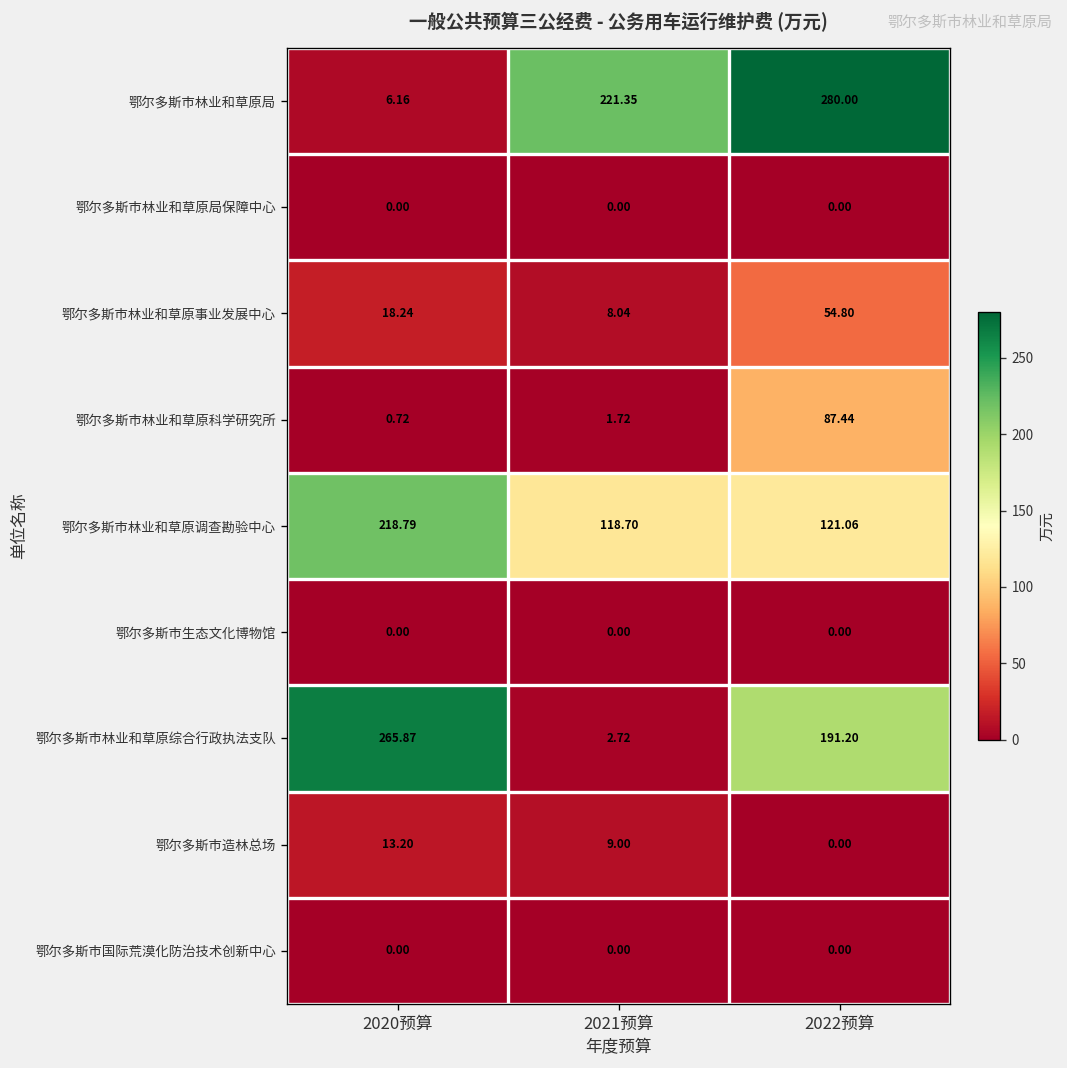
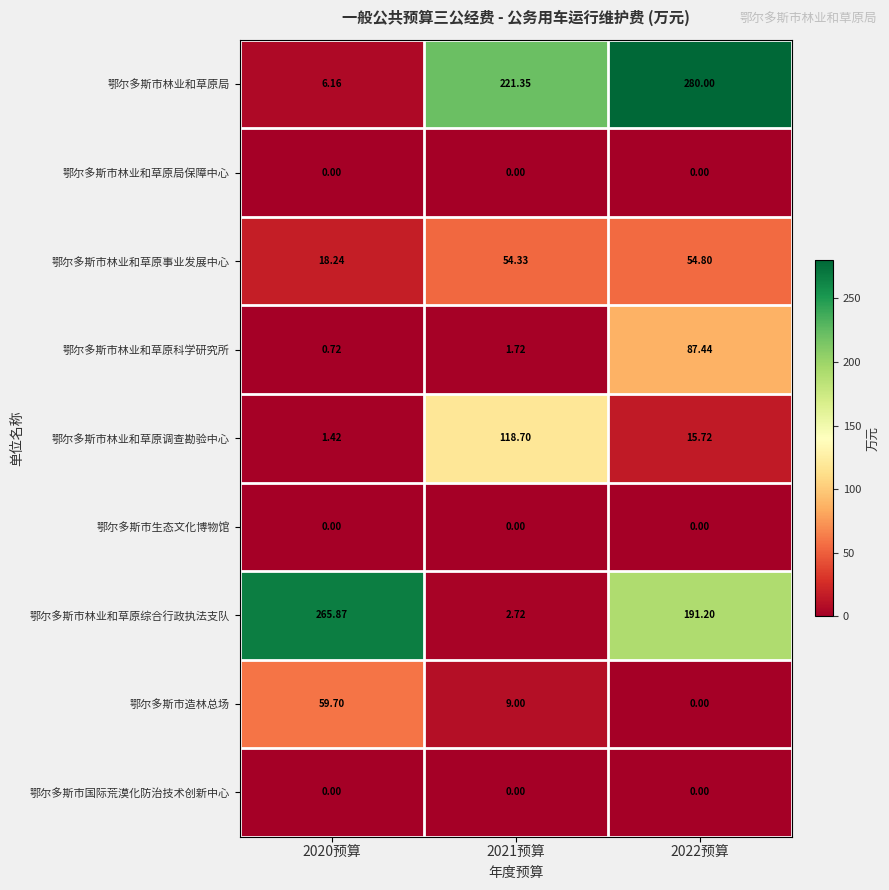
鄂尔多斯市林业和草原事业发展中心, 2021预算: 8.04 -> 54.33
鄂尔多斯市林业和草原调查勘验中心, 2020预算: 218.79 -> 1.42
鄂尔多斯市林业和草原调查勘验中心, 2022预算: 121.06 -> 15.72
鄂尔多斯市造林总场, 2020预算: 13.20 -> 59.70
